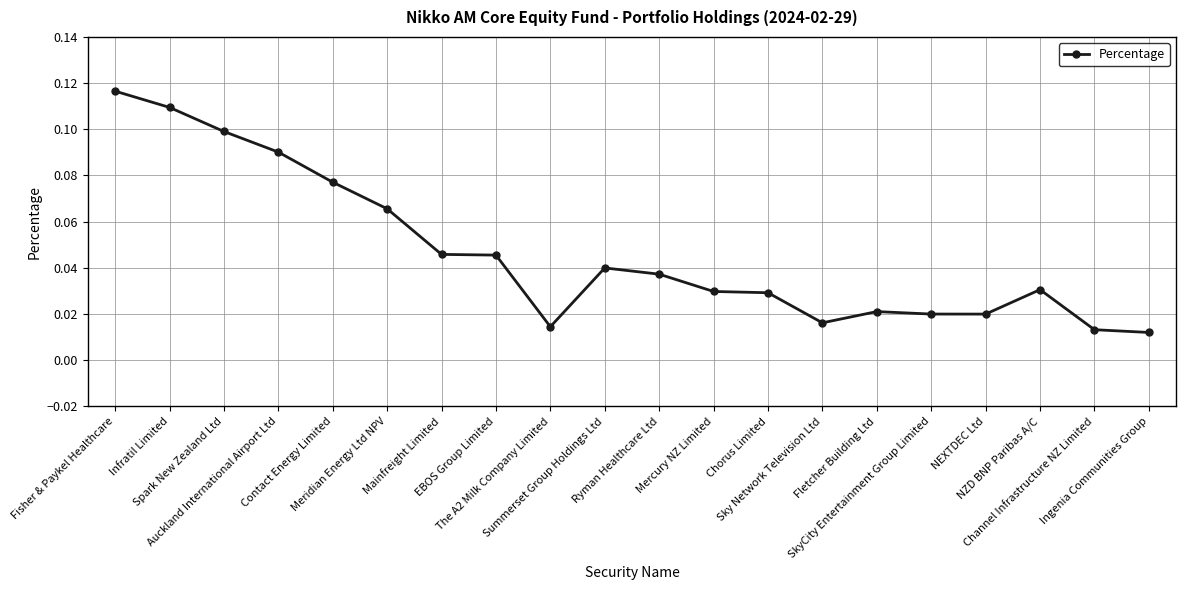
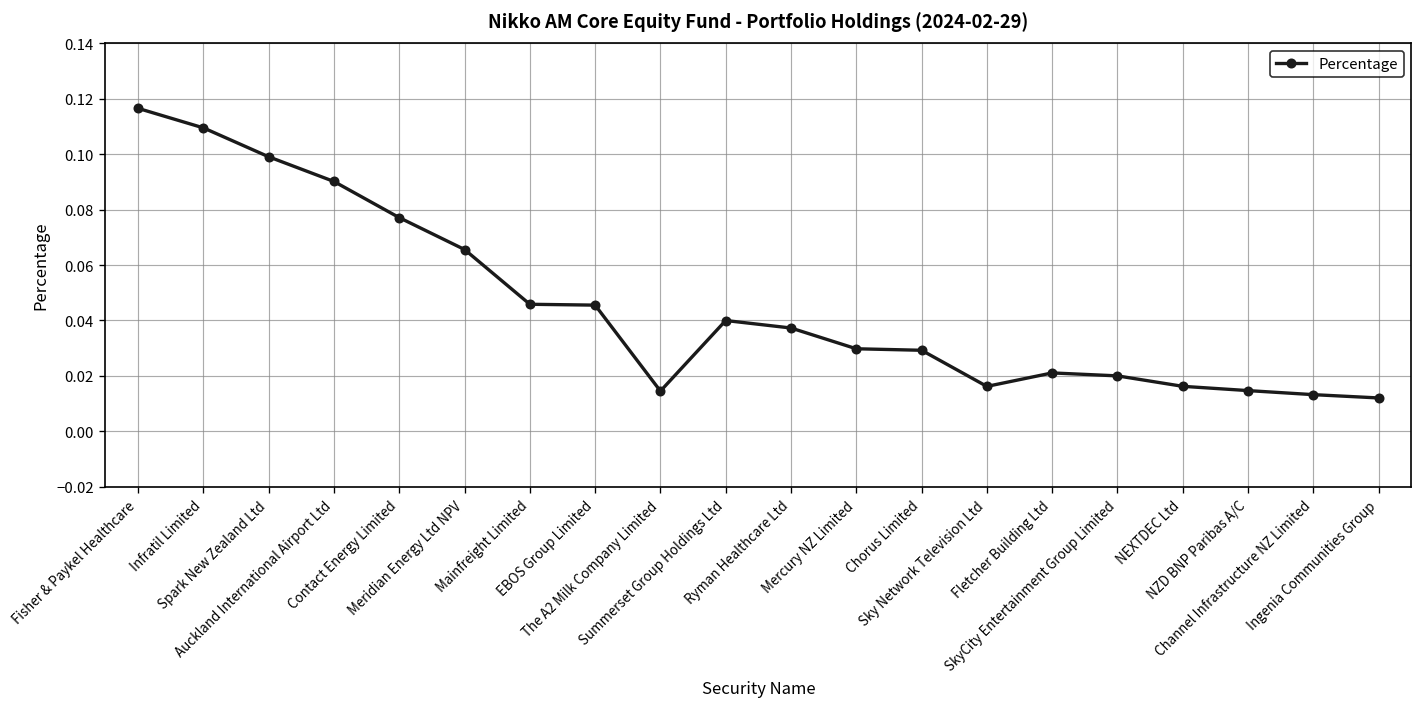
NEXTDEC Ltd: 0.020 -> 0.016
NZD BNP Paribas A/C: 0.031 -> 0.015
